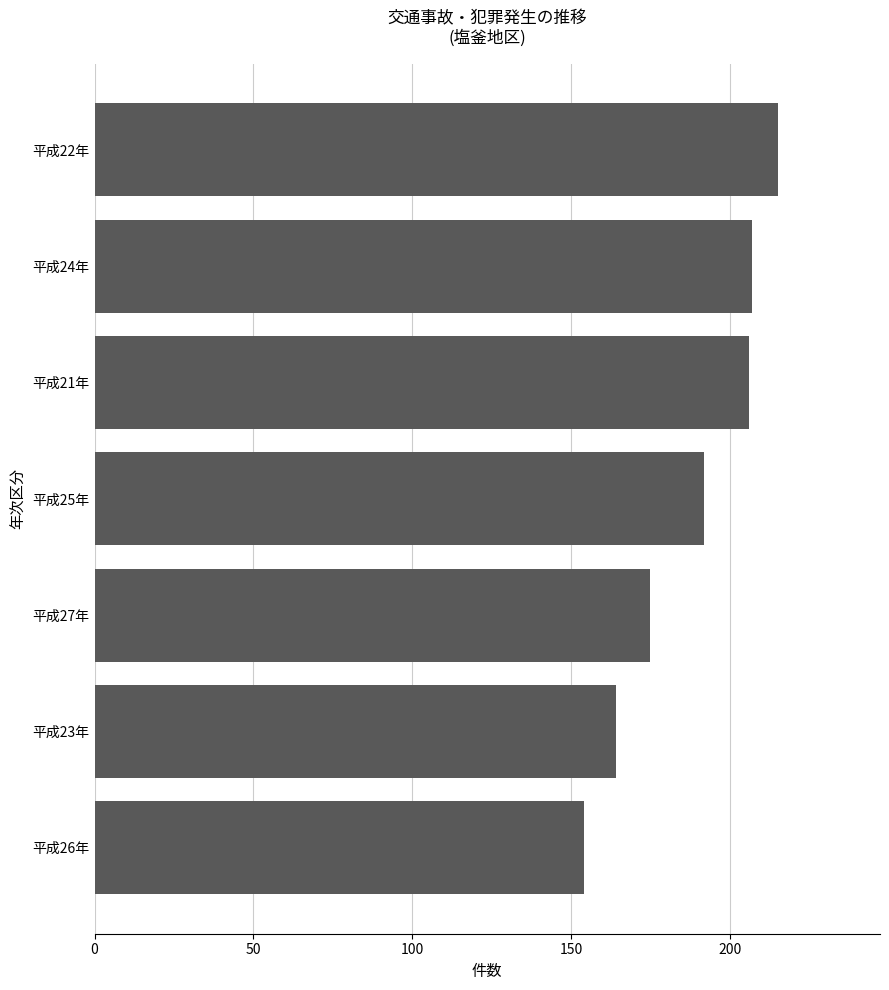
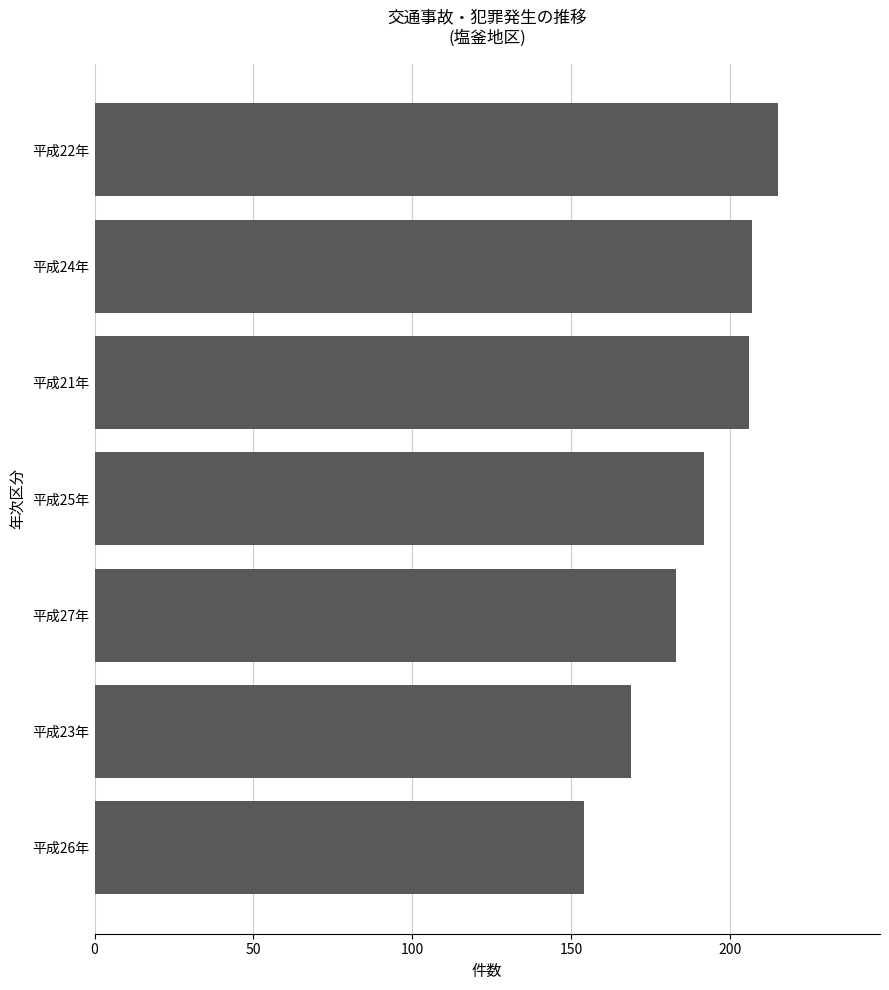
平成27年: 175 -> 183
平成23年: 164 -> 169
